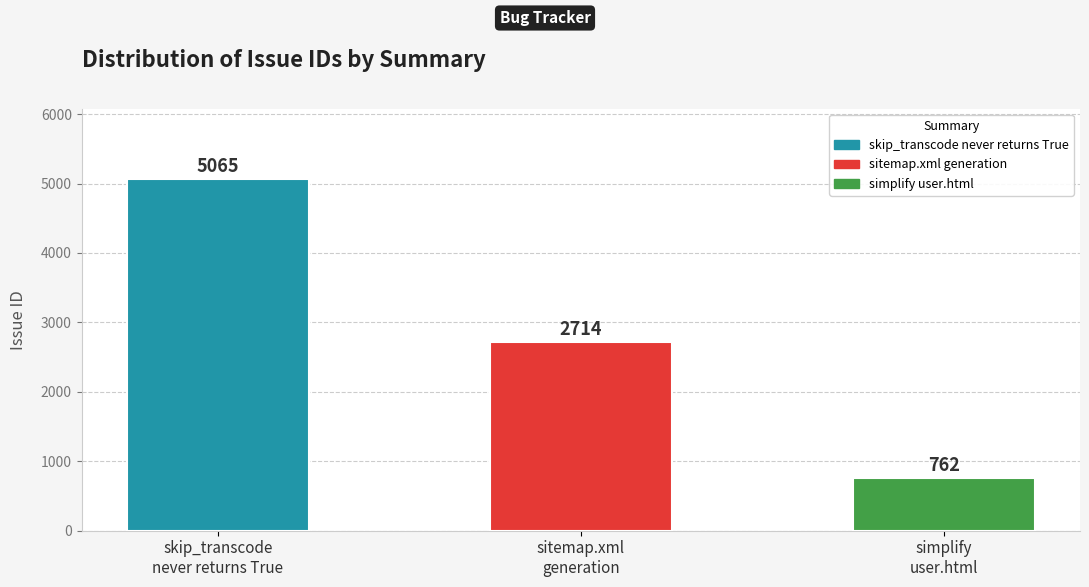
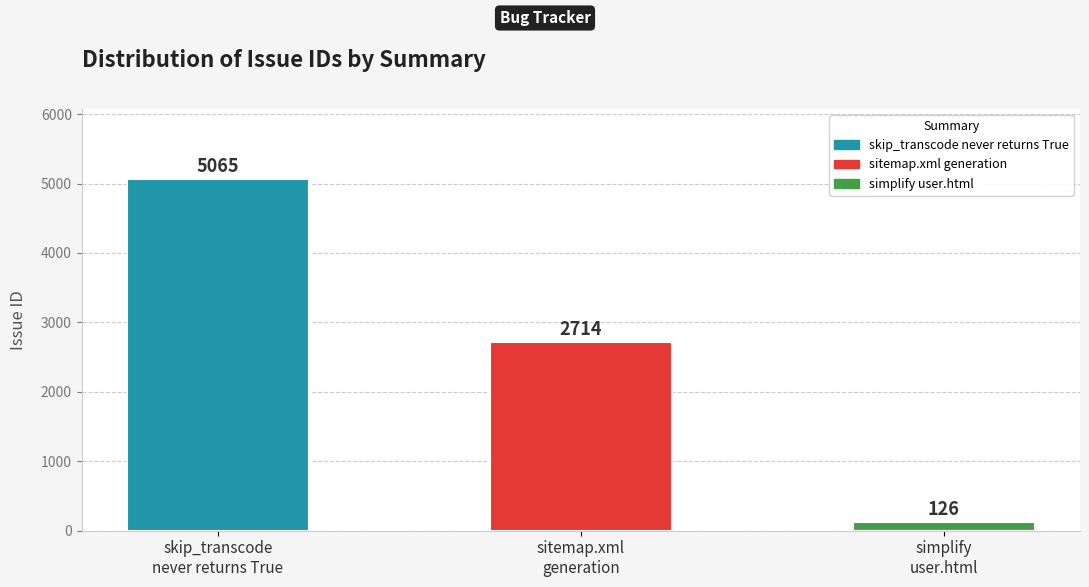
simplify user.html: 762 -> 126
